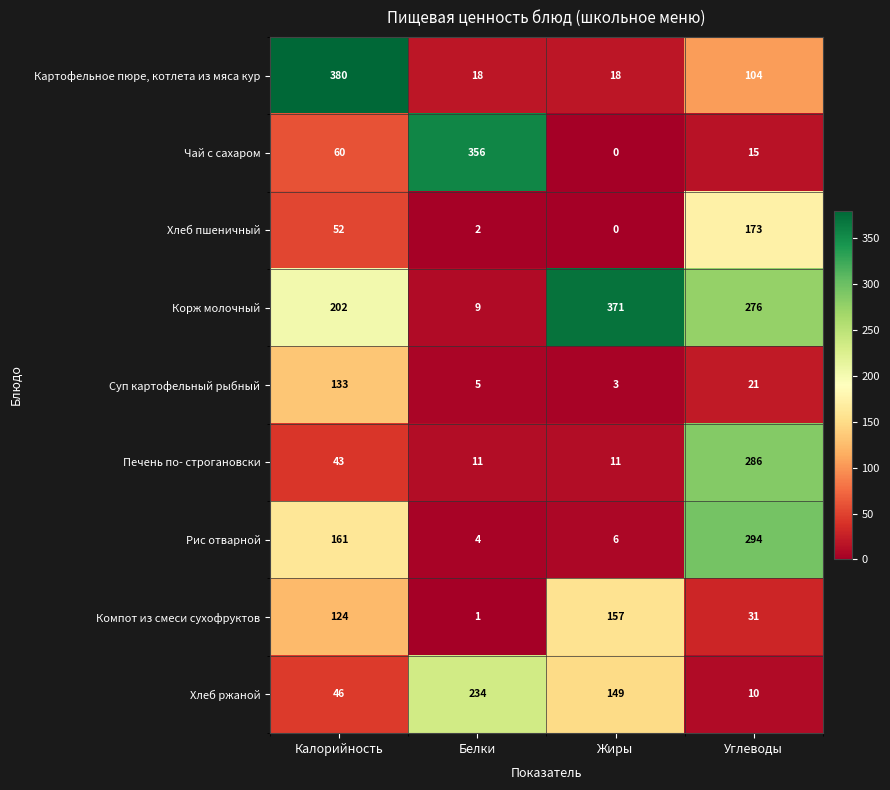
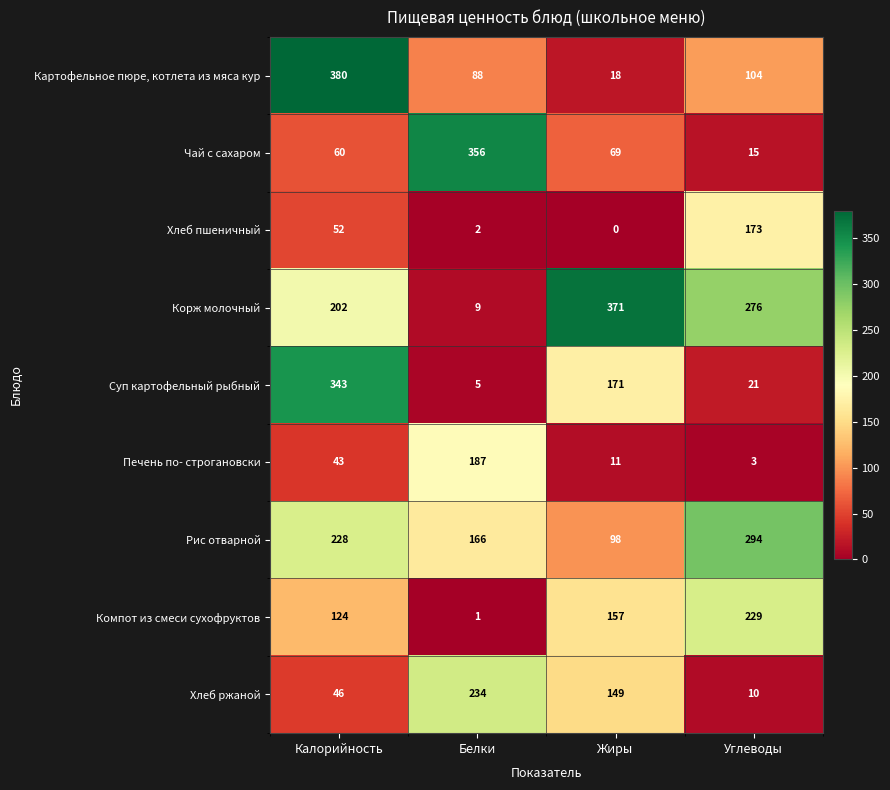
Картофельное пюре, котлета из мяса кур, Белки: 18 -> 88
Чай с сахаром, Жиры: 0 -> 69
Суп картофельный рыбный, Калорийность: 133 -> 343
Суп картофельный рыбный, Жиры: 3 -> 171
Печень по- строгановски, Белки: 11 -> 187
Печень по- строгановски, Углеводы: 286 -> 3
Рис отварной, Калорийность: 161 -> 228
Рис отварной, Белки: 4 -> 166
Рис отварной, Жиры: 6 -> 98
Компот из смеси сухофруктов, Углеводы: 31 -> 229
